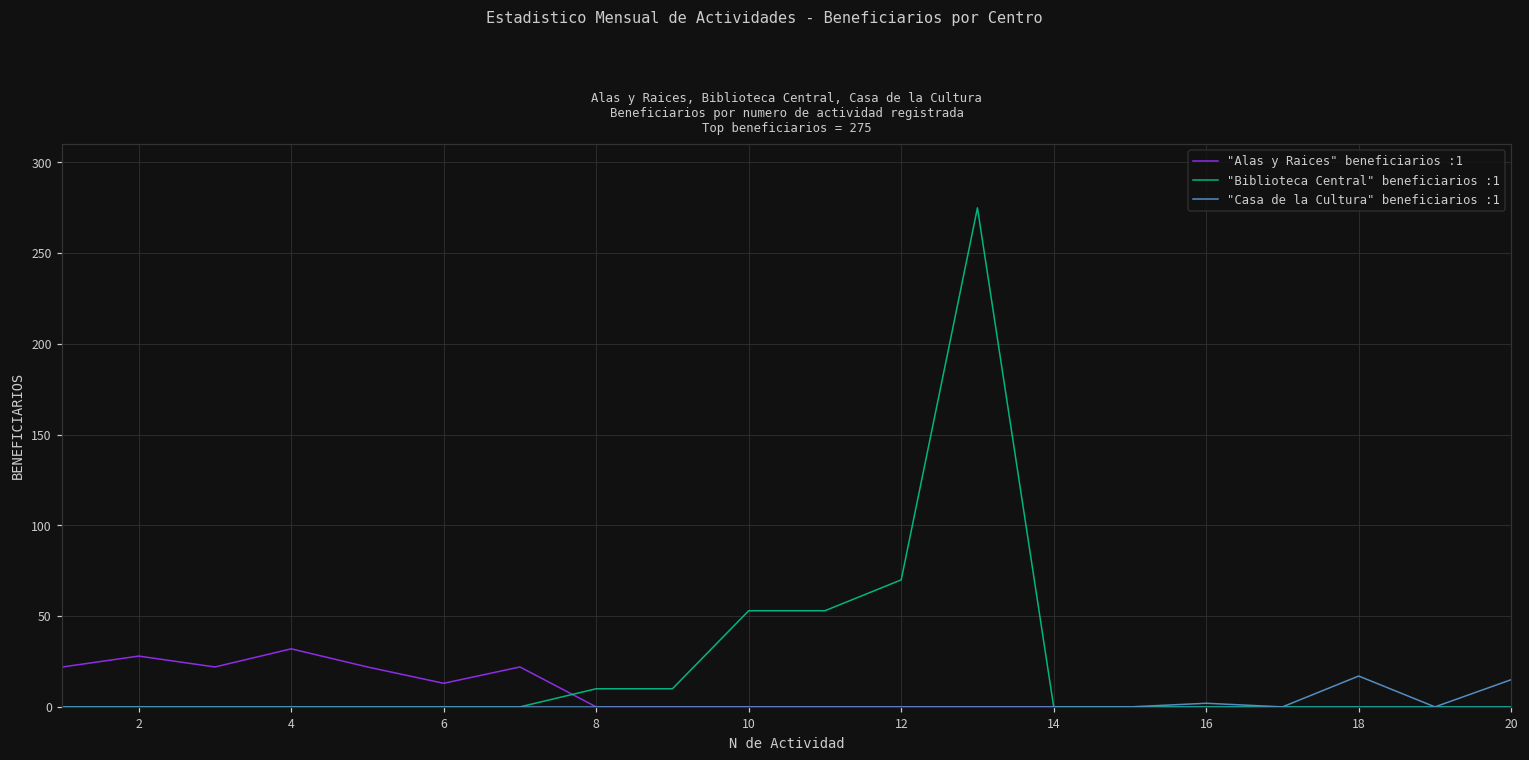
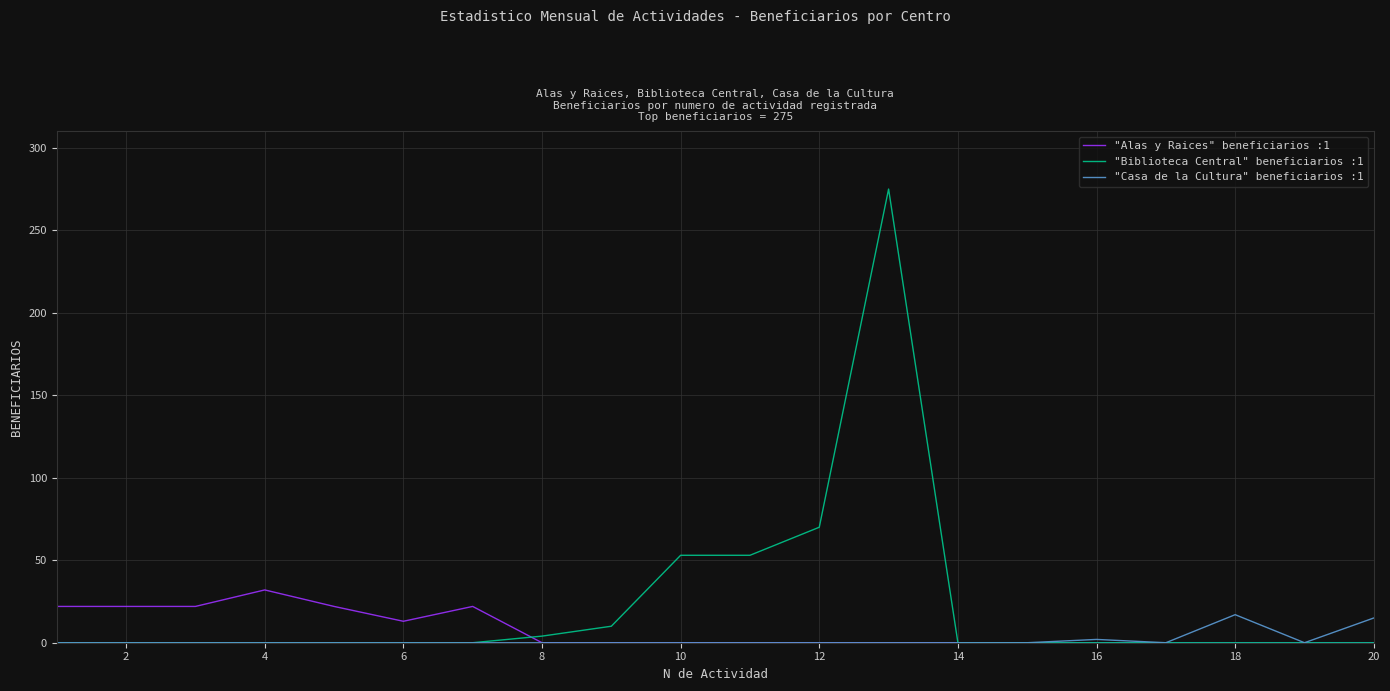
"Alas y Raices" beneficiarios :1, 2: 28 -> 22
"Biblioteca Central" beneficiarios :1, 8: 10 -> 4
